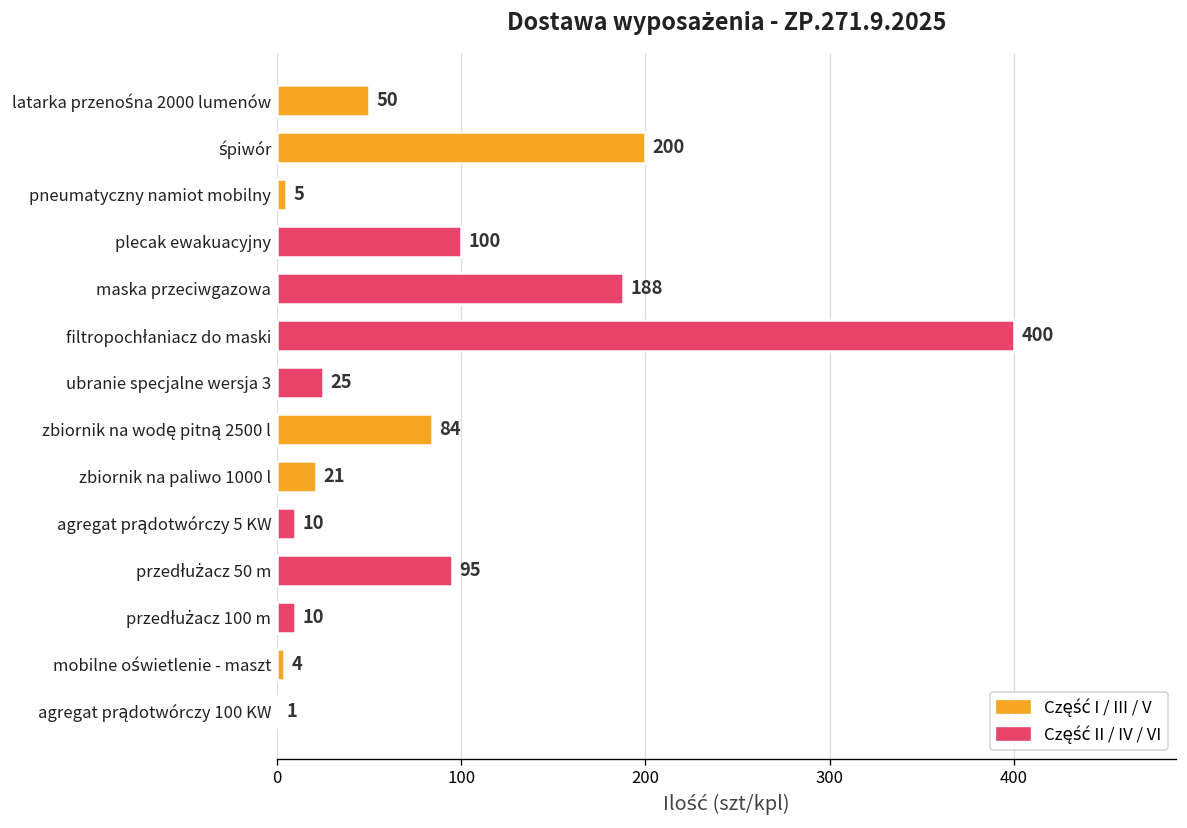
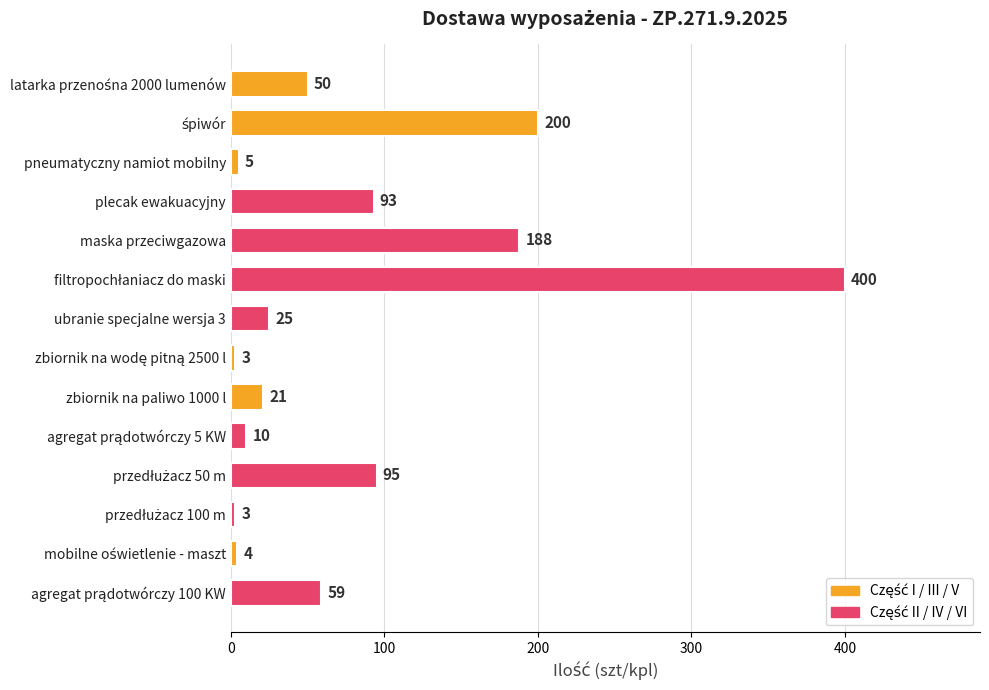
plecak ewakuacyjny: 100 -> 93
zbiornik na wodę pitną 2500 l: 84 -> 3
przedłużacz 100 m: 10 -> 3
agregat prądotwórczy 100 KW: 1 -> 59
